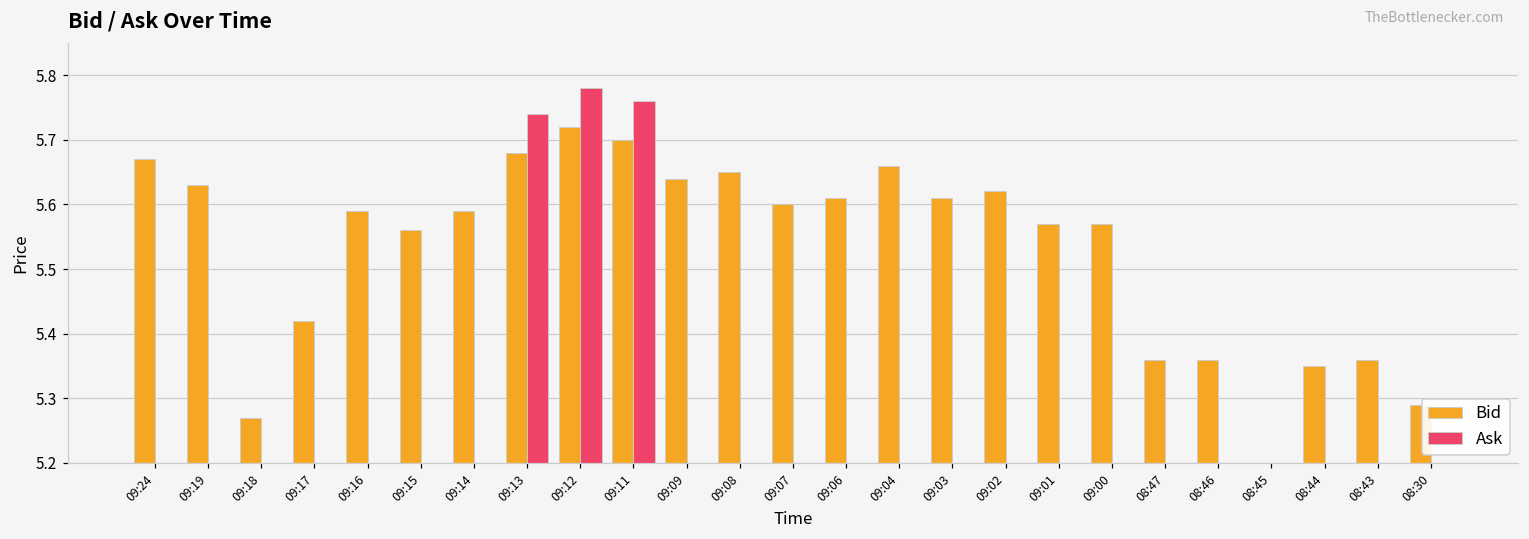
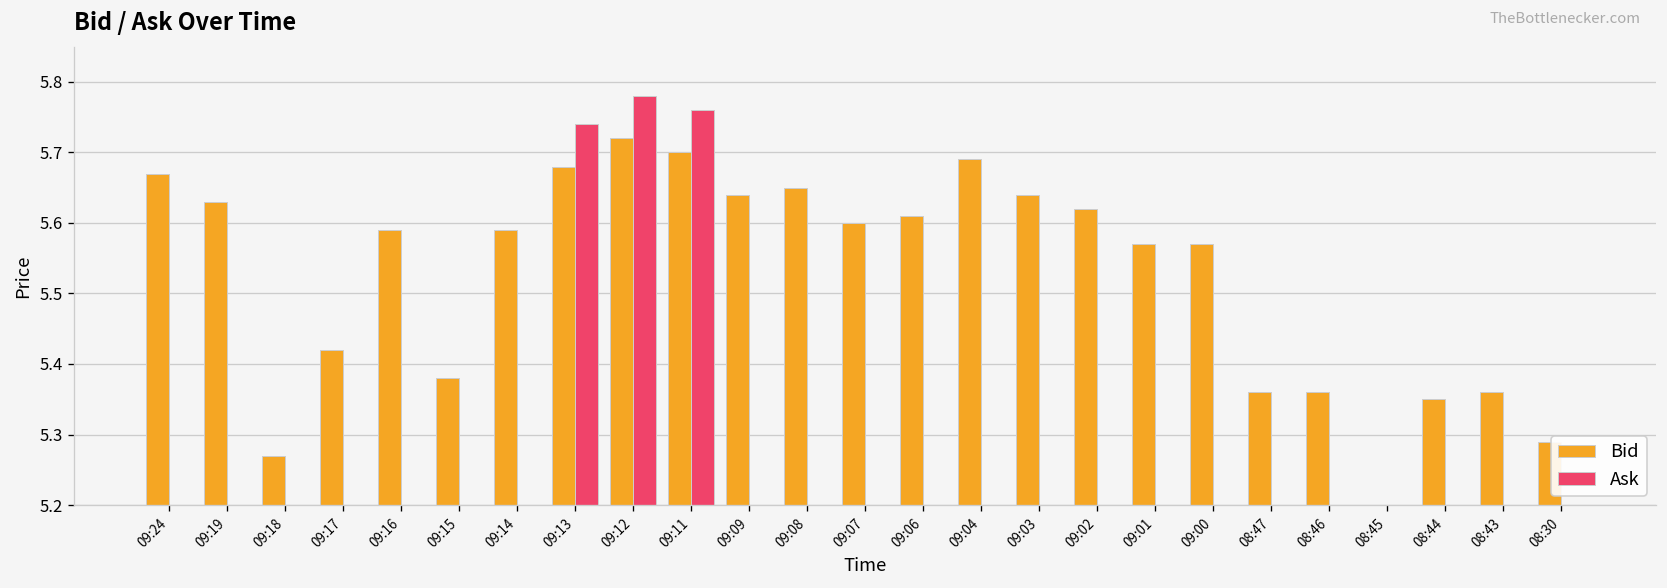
Bid, 09:15: 5.56 -> 5.38
Bid, 09:04: 5.66 -> 5.69
Bid, 09:03: 5.61 -> 5.64
